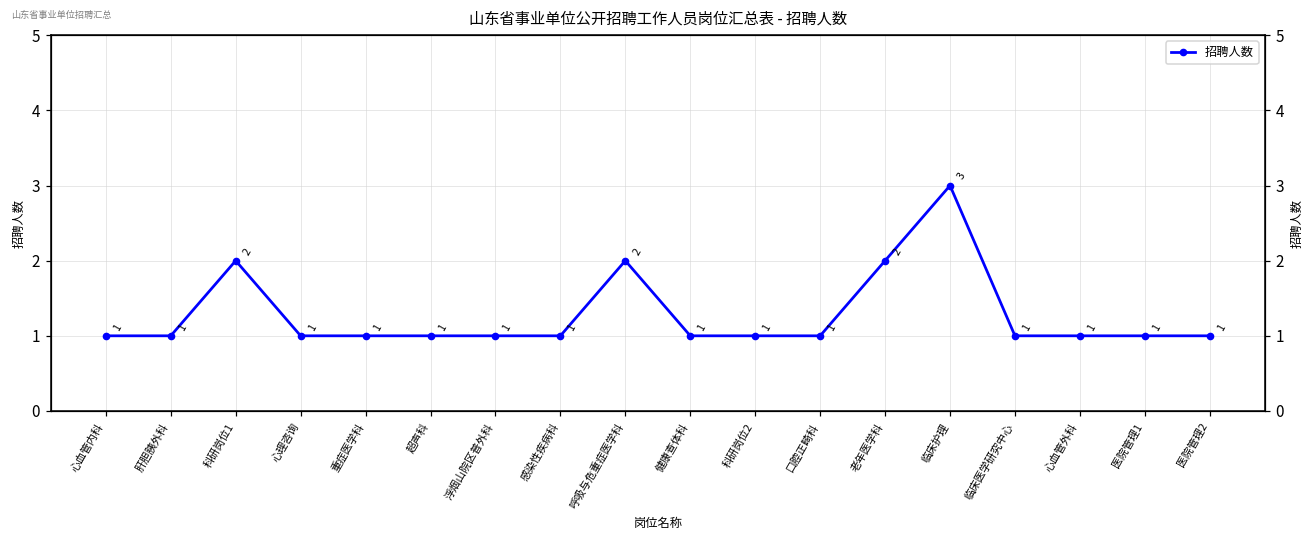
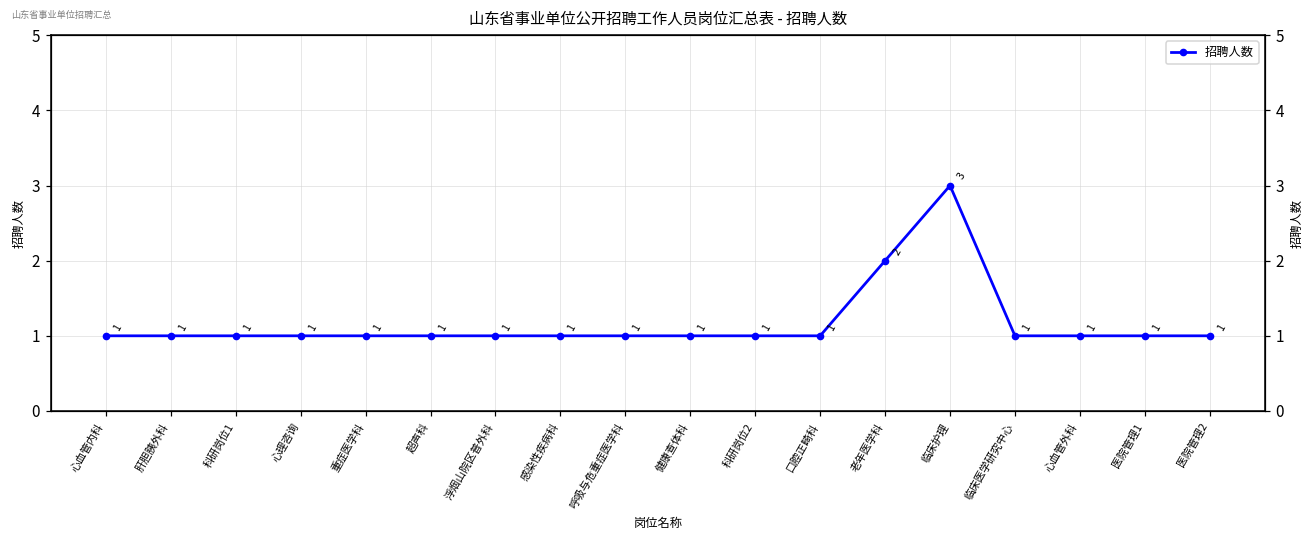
科研岗位1: 2 -> 1
呼吸与危重症医学科: 2 -> 1
